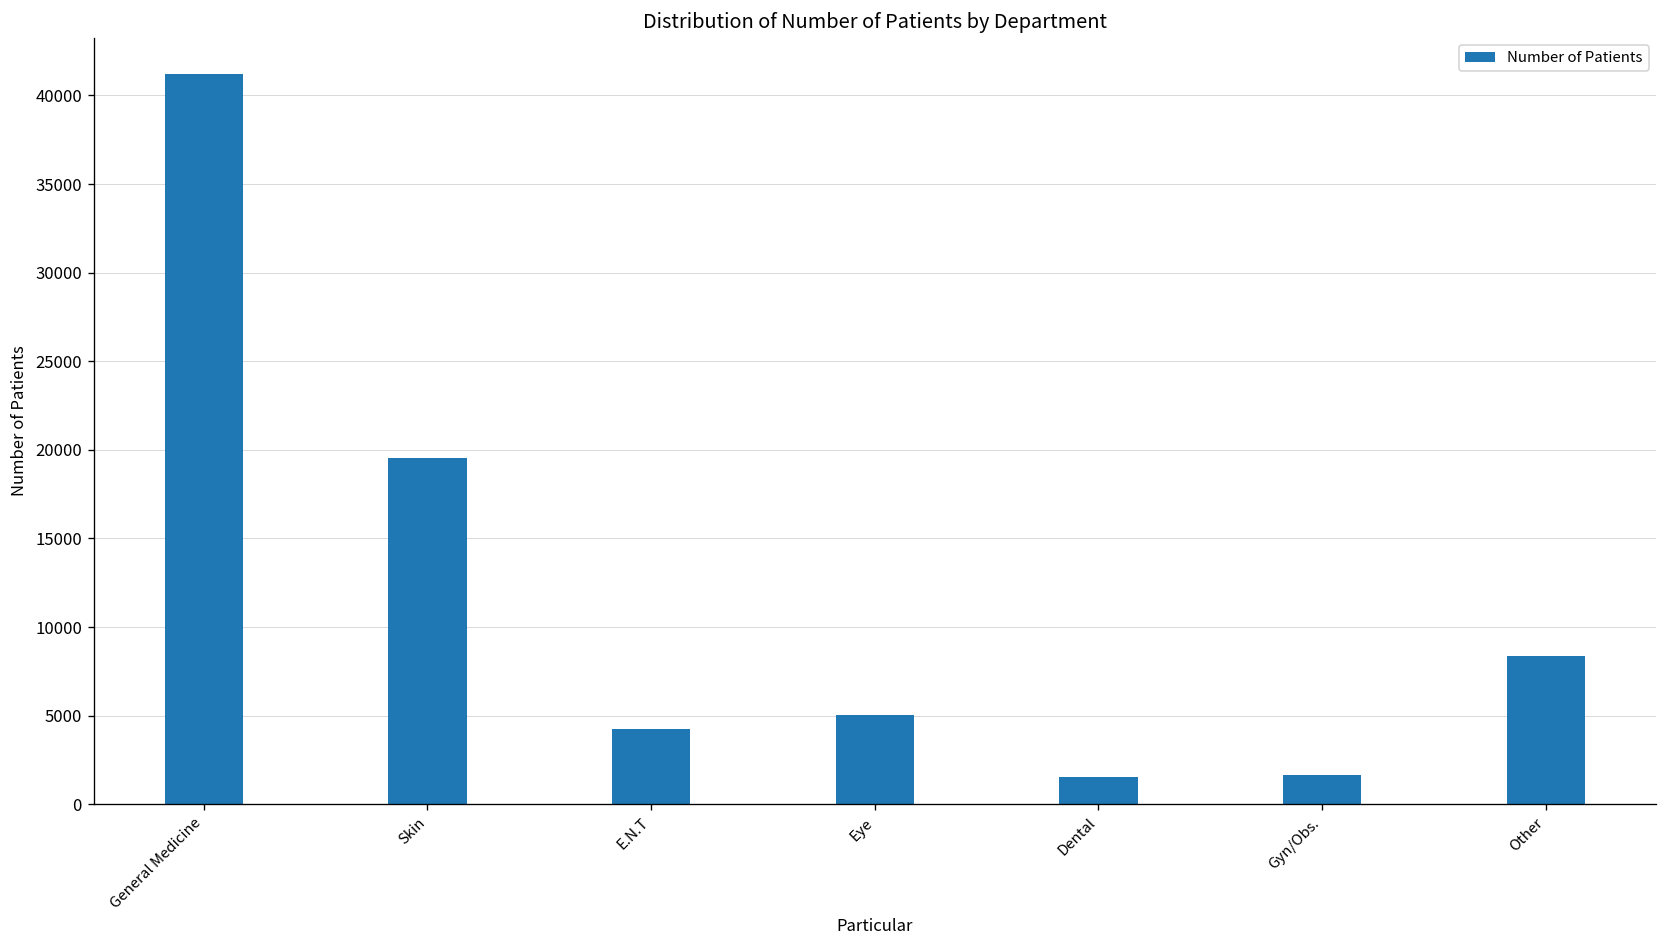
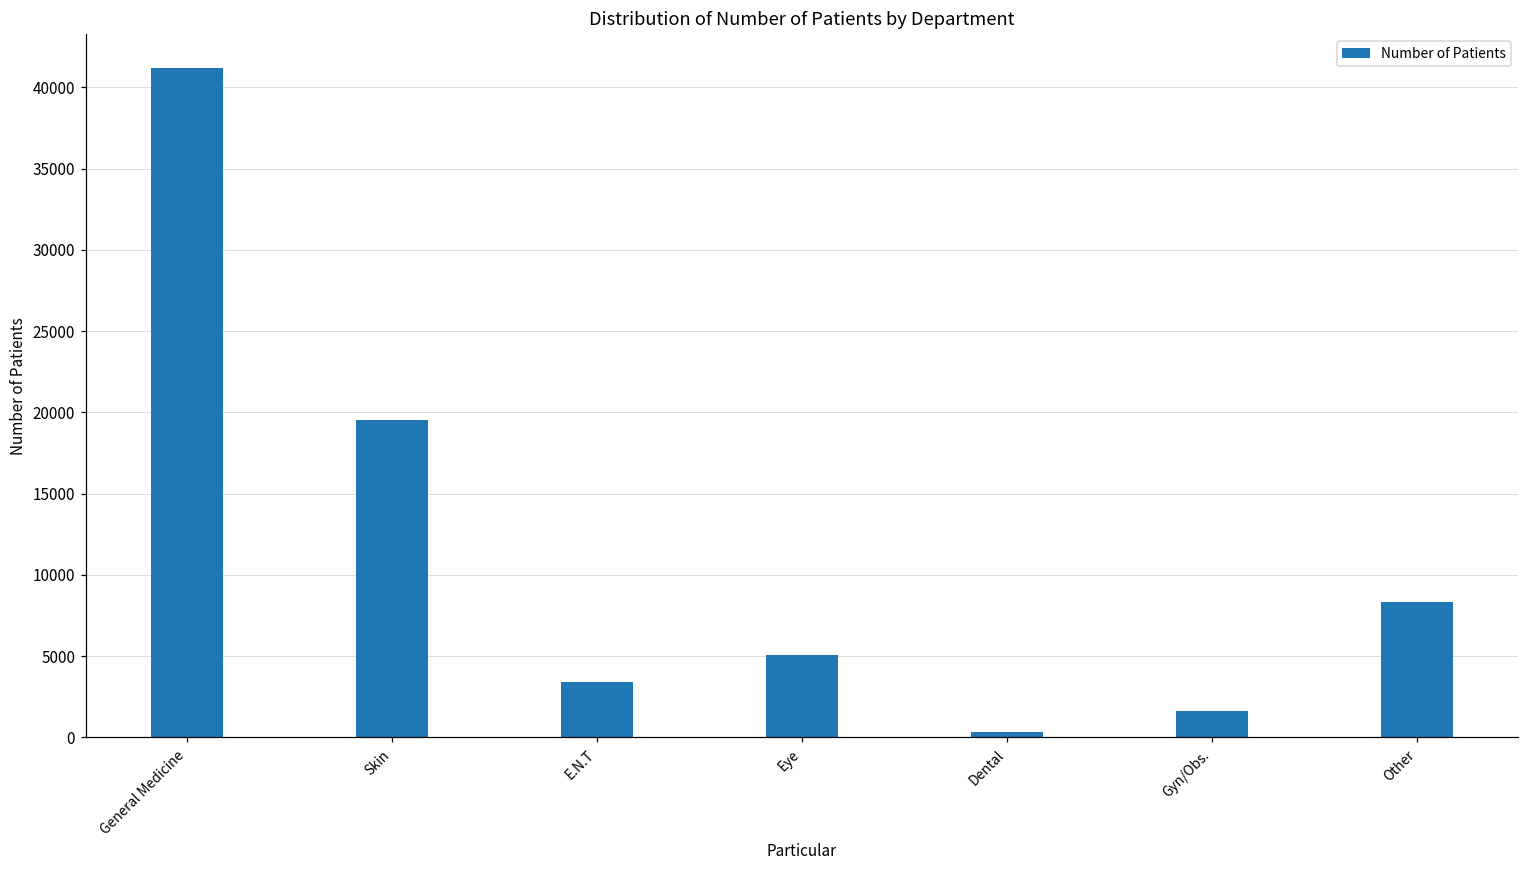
E.N.T: 4300 -> 3400
Dental: 1600 -> 300
